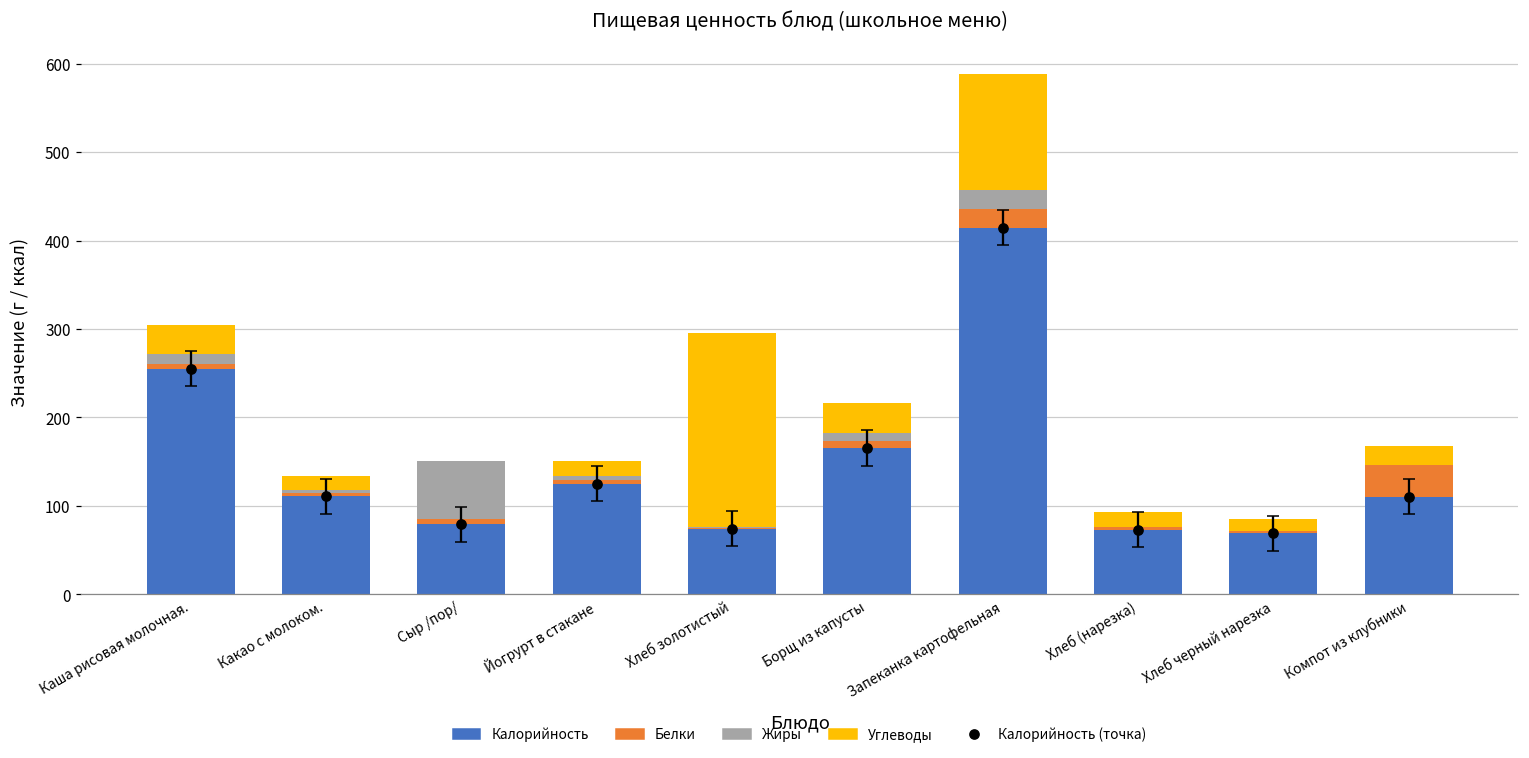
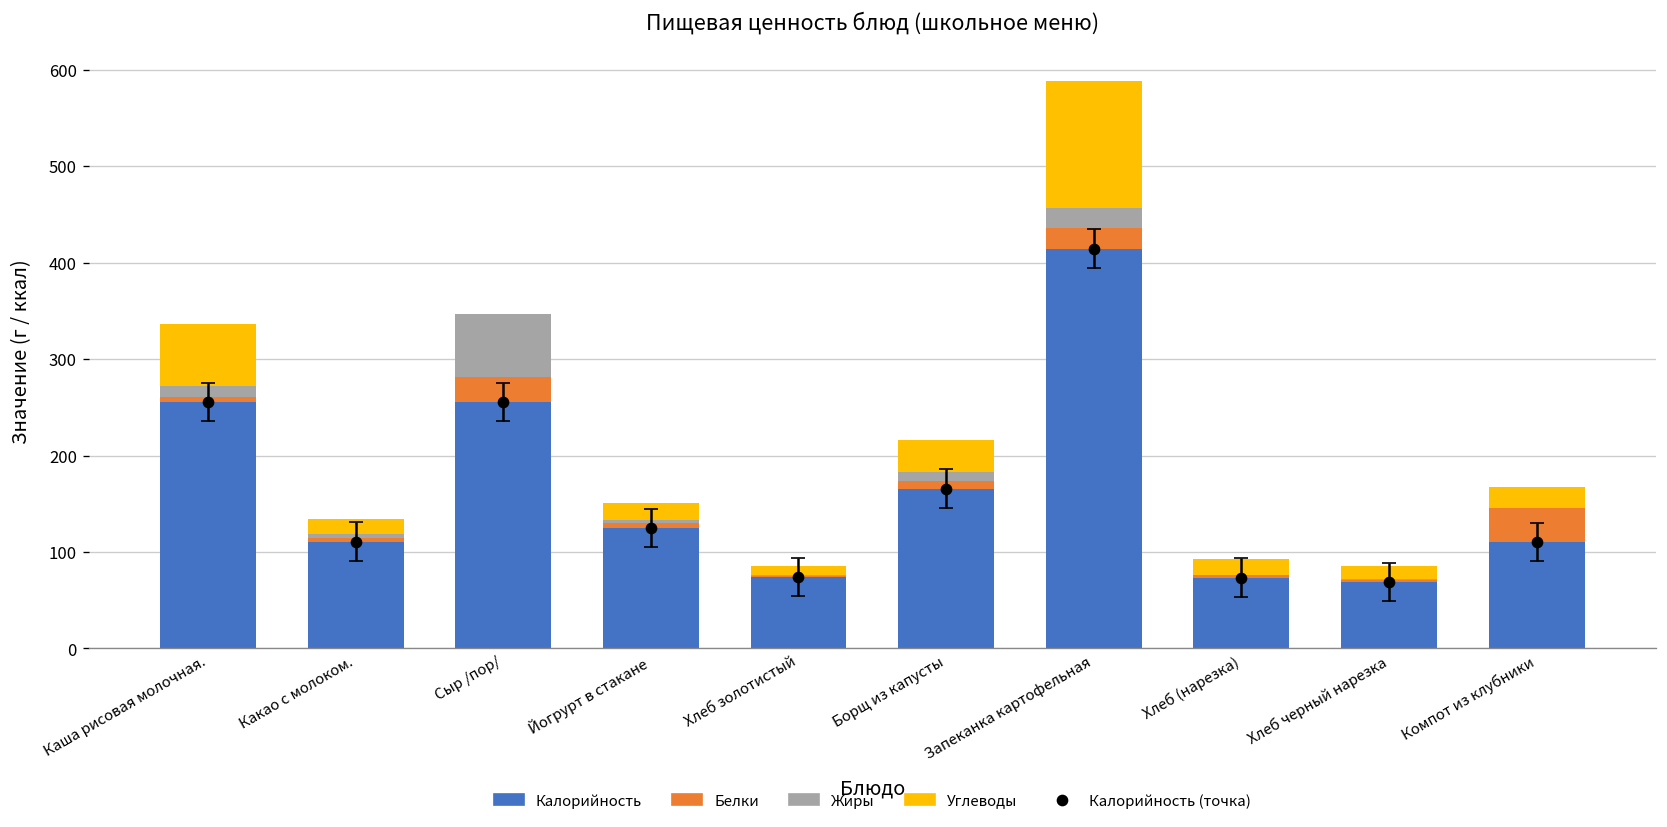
Углеводы, Каша рисовая молочная.: 30 -> 60
Калорийность, Сыр /пор/: 80 -> 260
Белки, Сыр /пор/: 10 -> 30
Углеводы, Хлеб золотистый: 220 -> 10
